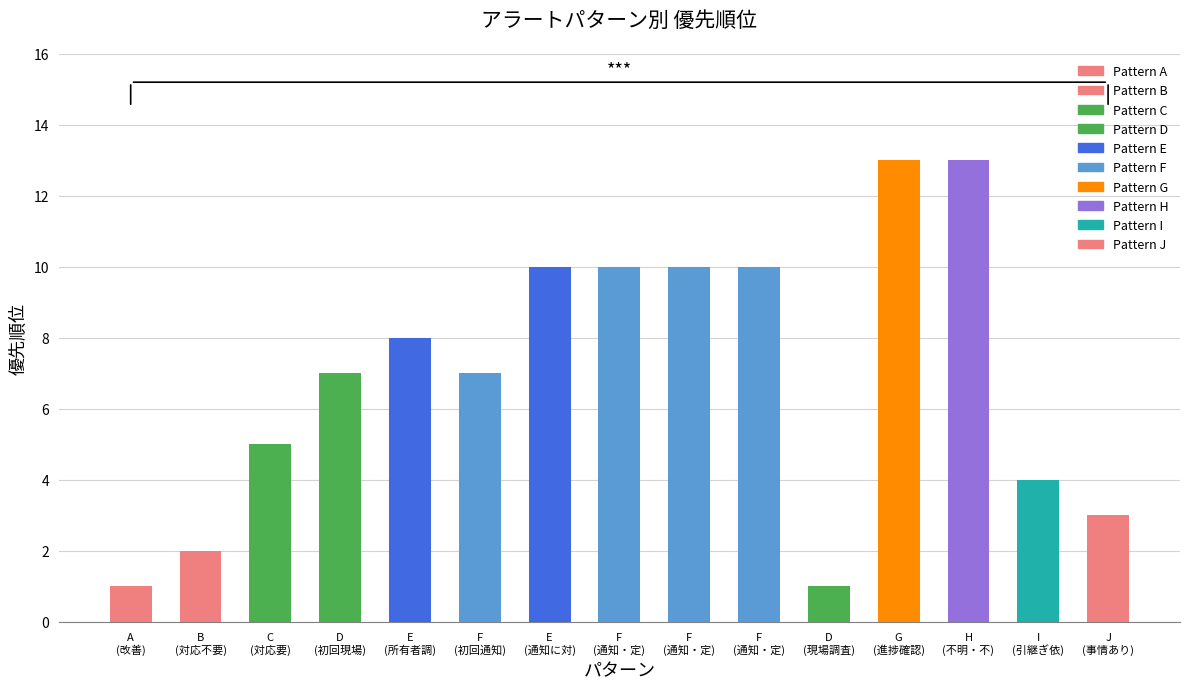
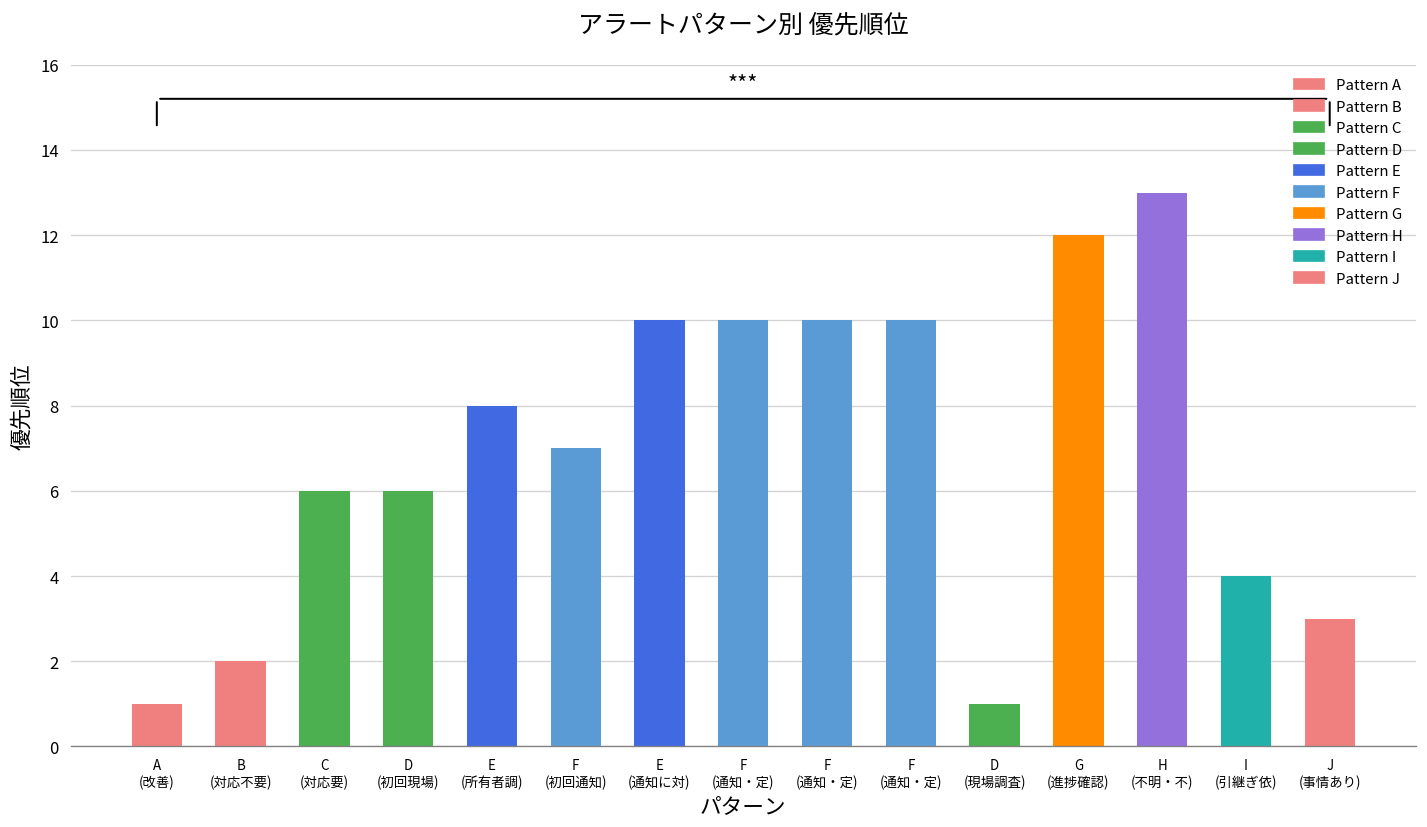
C (対応要): 5 -> 6
D (初回現場): 7 -> 6
G (進捗確認): 13 -> 12
